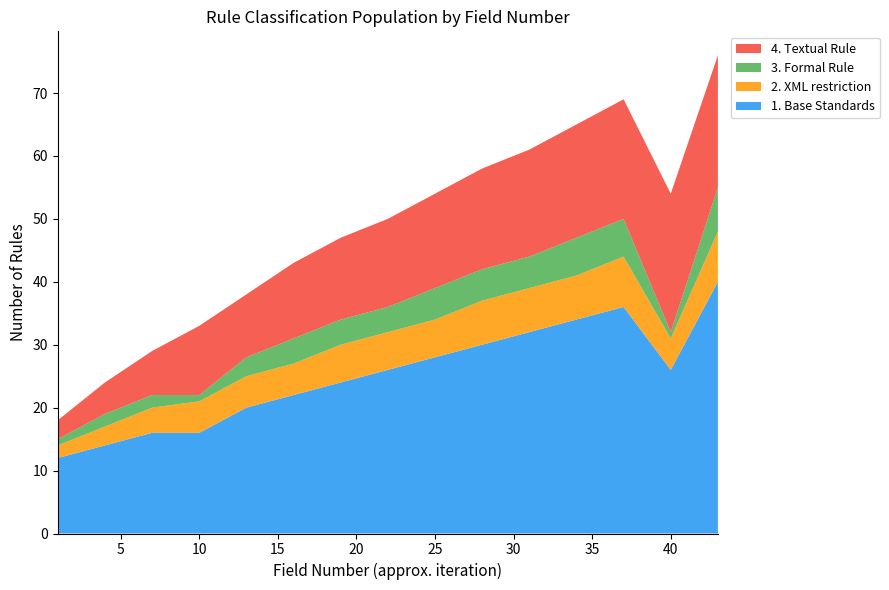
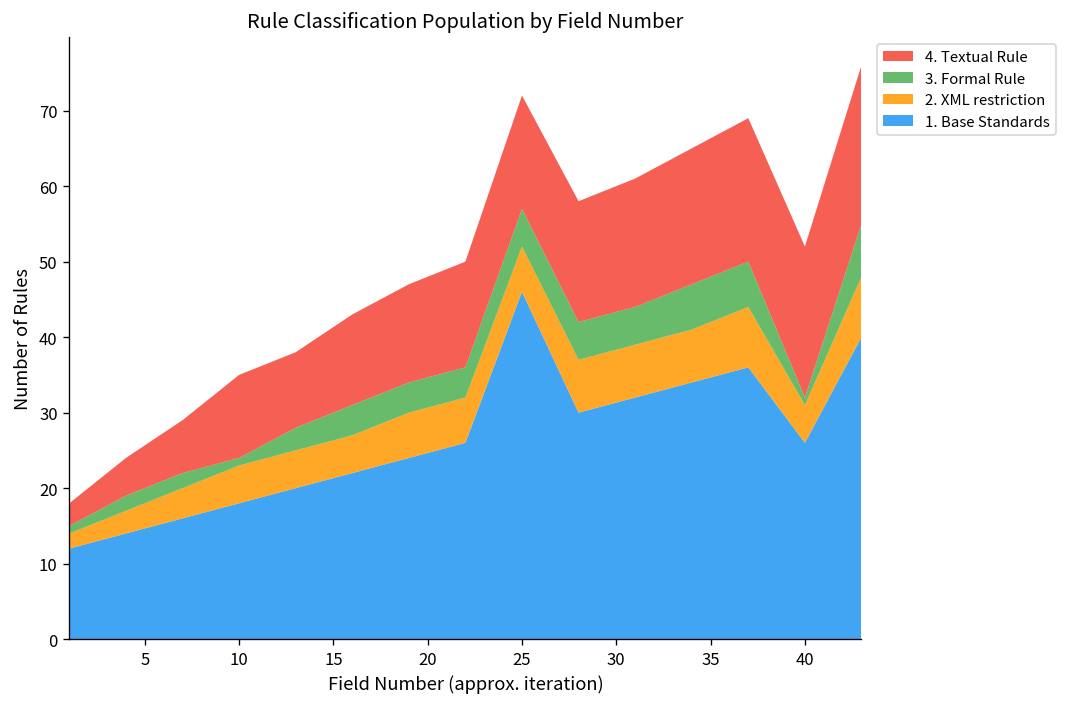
1. Base Standards, 10: 16 -> 18
1. Base Standards, 25: 28 -> 46
4. Textual Rule, 40: 22 -> 20
